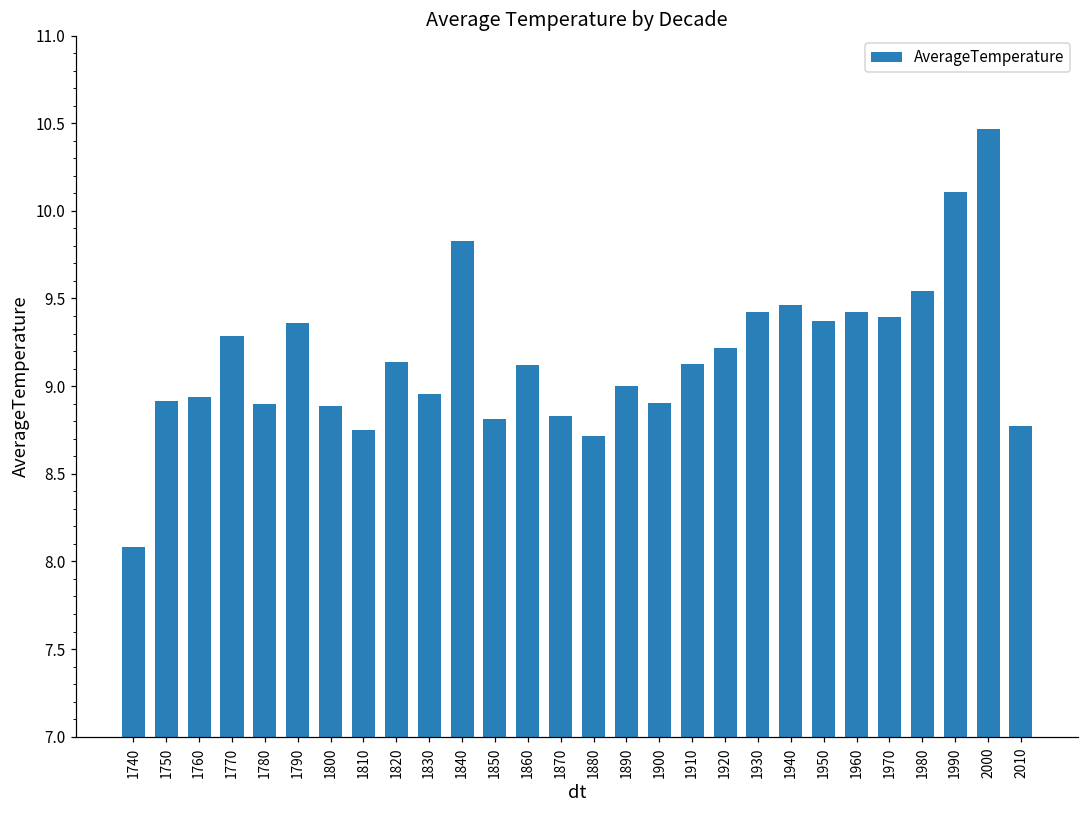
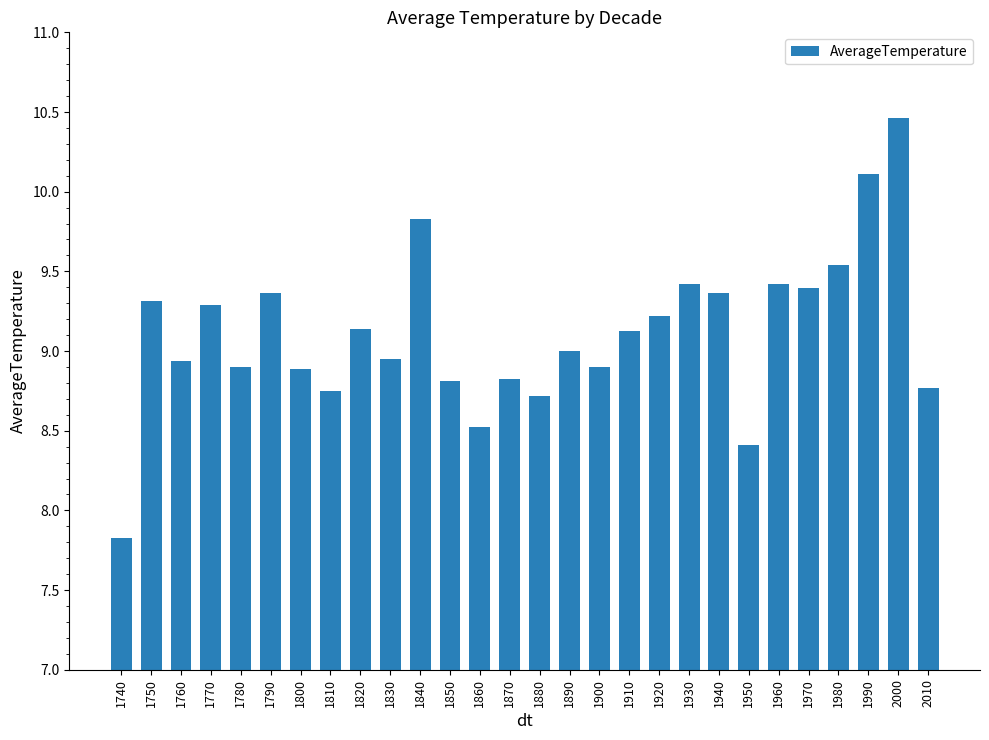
1740: 8.08 -> 7.83
1750: 8.91 -> 9.32
1860: 9.12 -> 8.52
1940: 9.46 -> 9.37
1950: 9.37 -> 8.41
